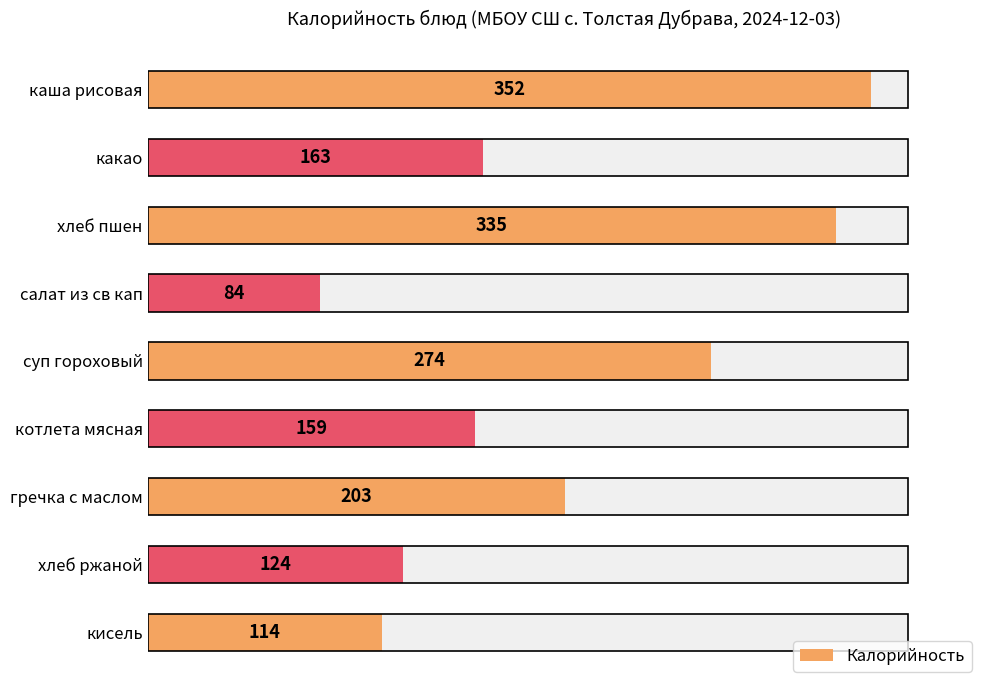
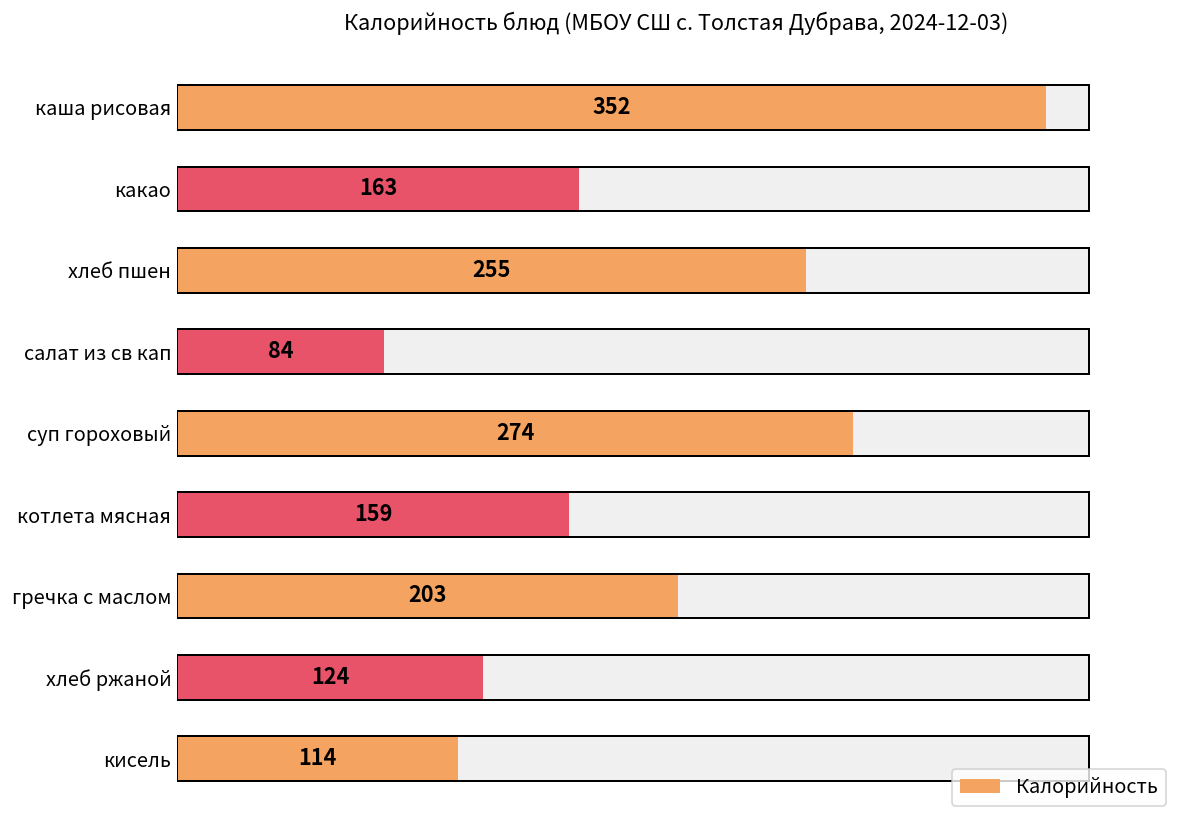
Калорийность, хлеб пшен: 335 -> 255
